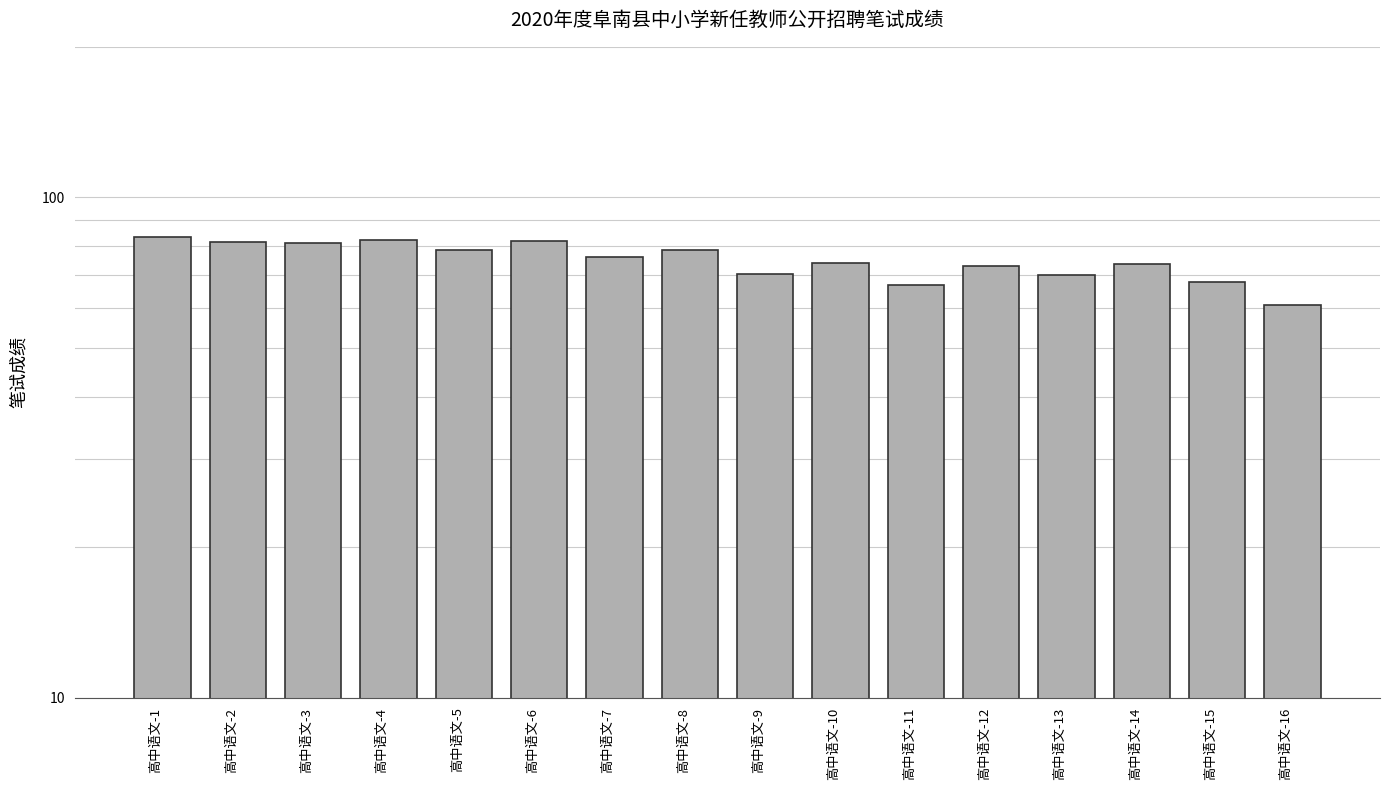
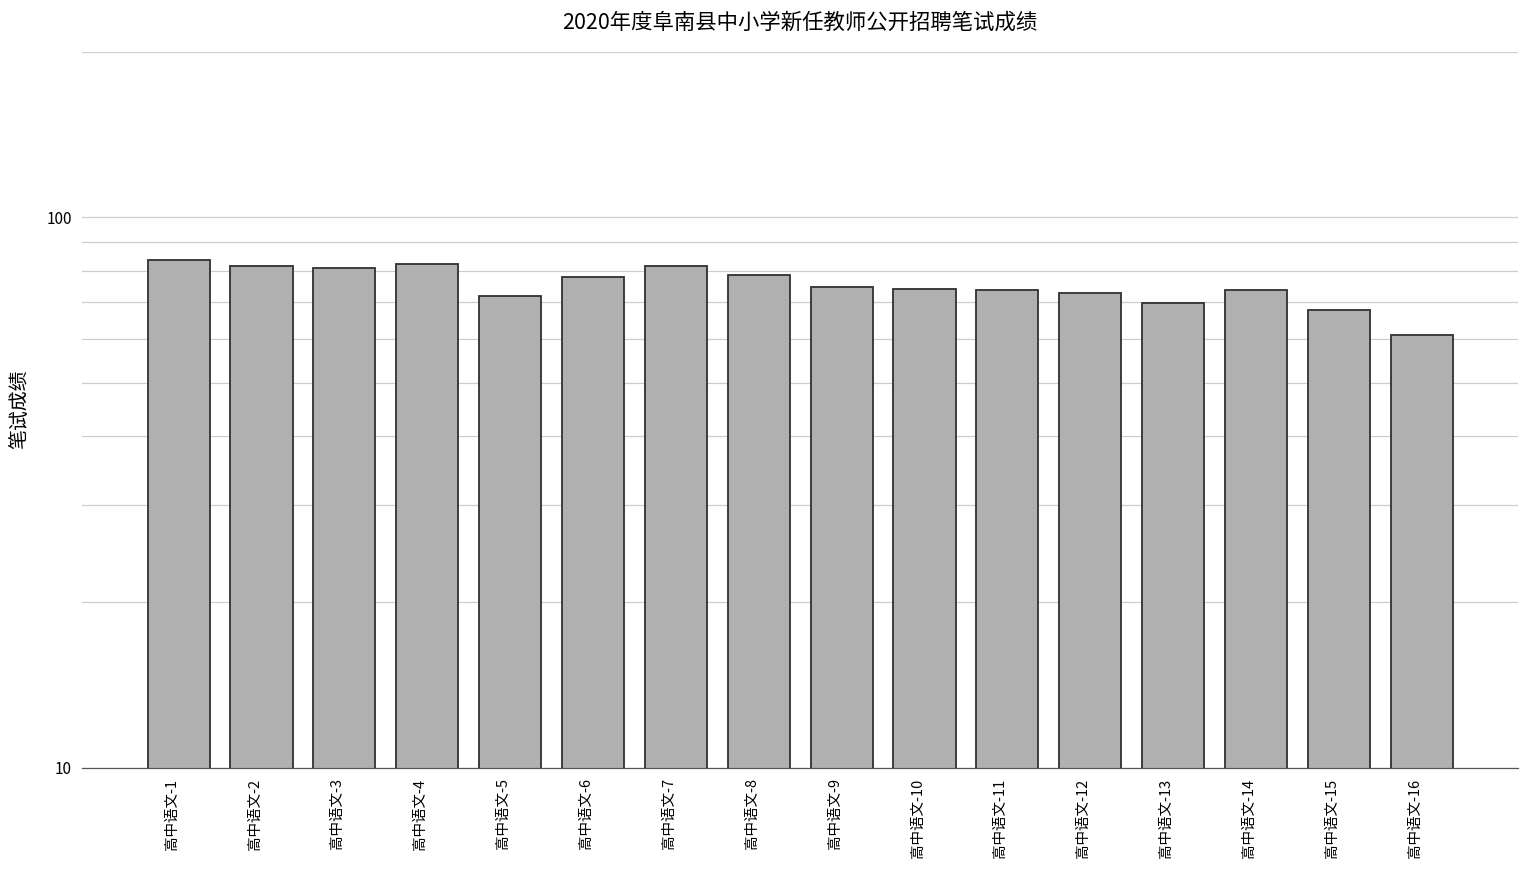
高中语文-5: 79 -> 72
高中语文-6: 82 -> 78
高中语文-7: 76 -> 82
高中语文-9: 70 -> 75
高中语文-11: 67 -> 74
